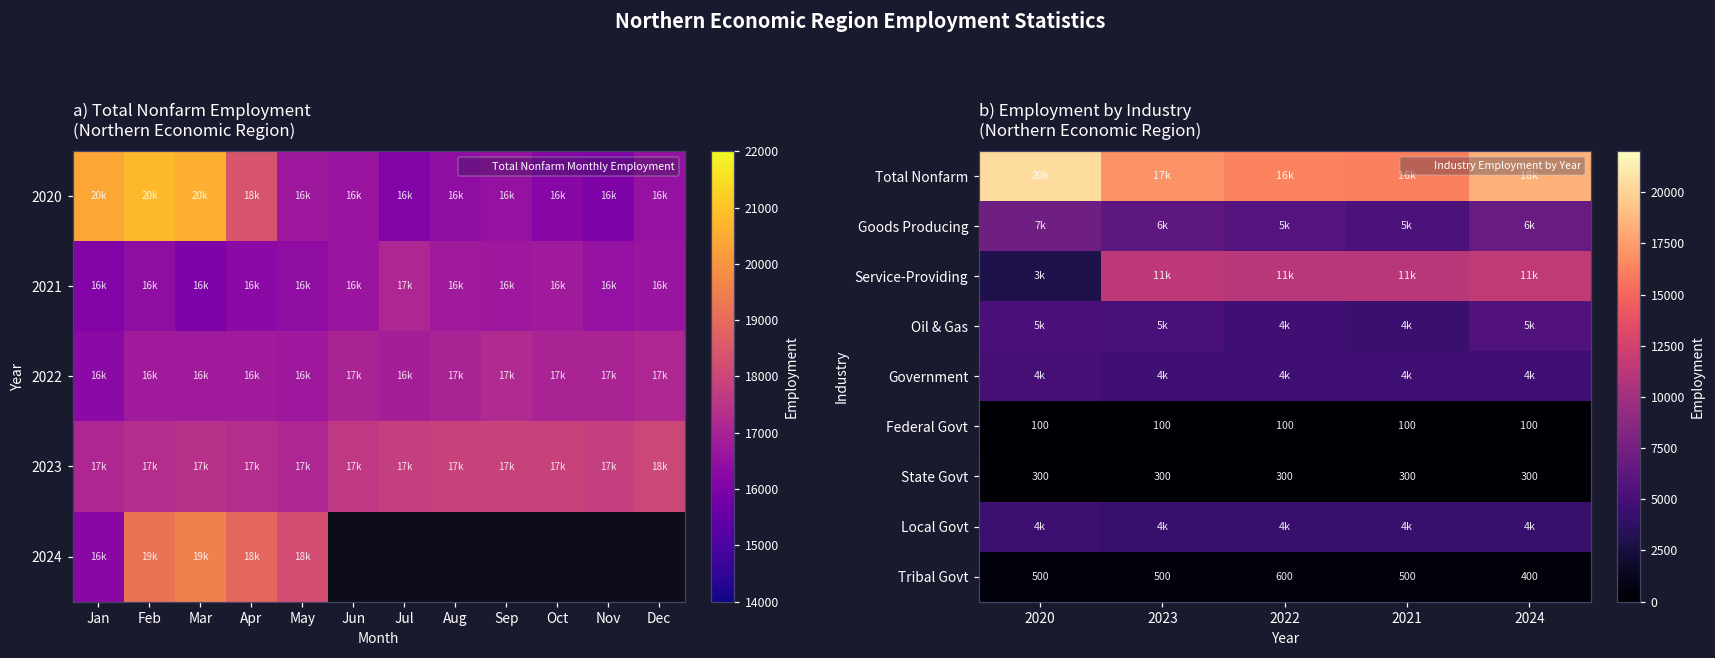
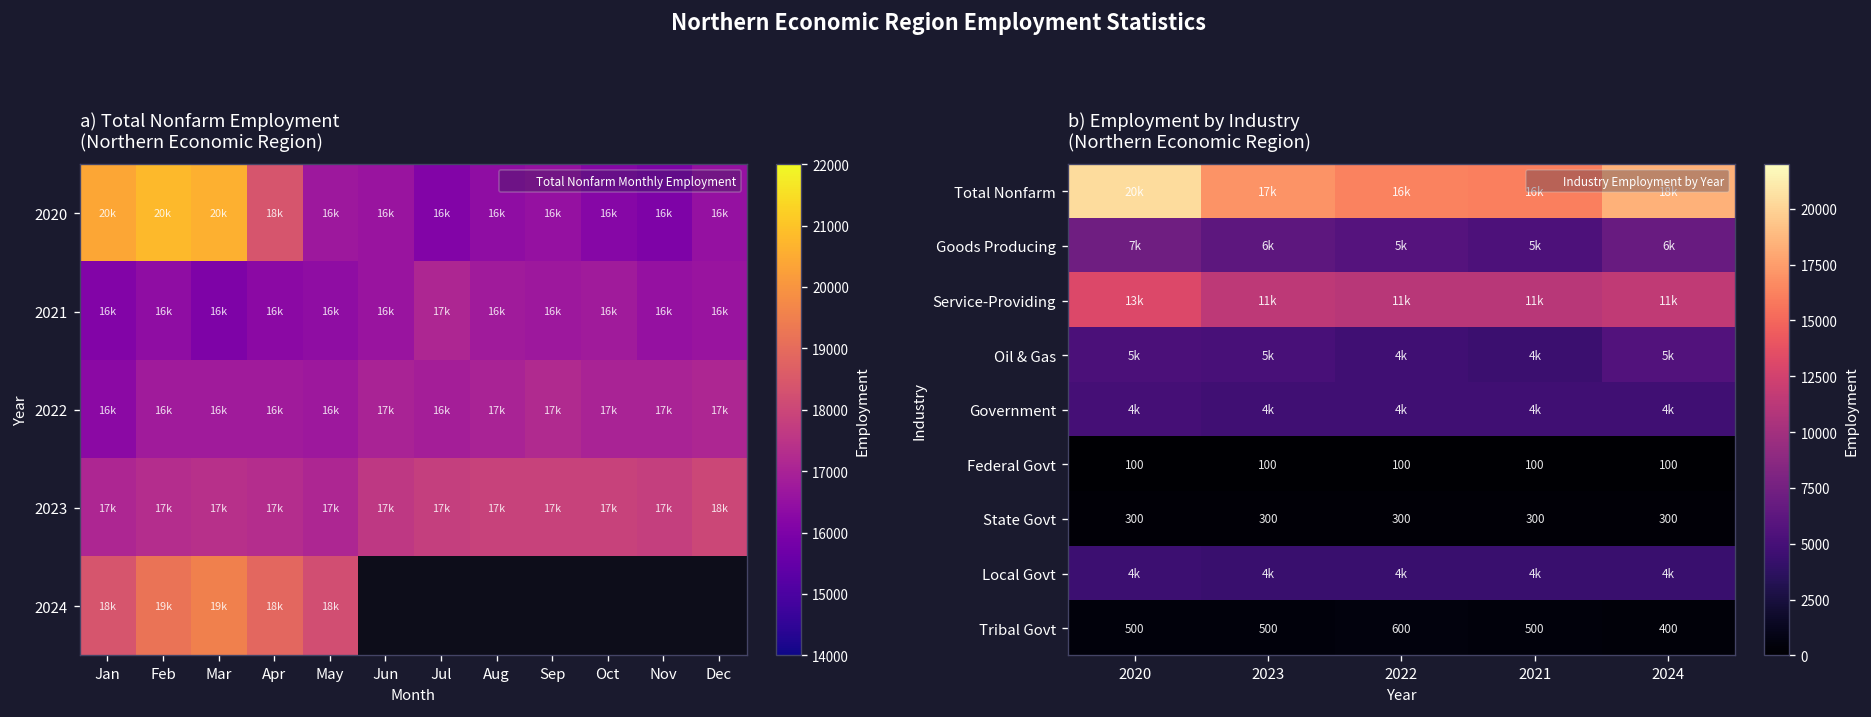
a) Total Nonfarm Employment (Northern Economic Region), 2024, Jan: 16k -> 18k
b) Employment by Industry (Northern Economic Region), Service-Providing, 2020: 3k -> 13k
